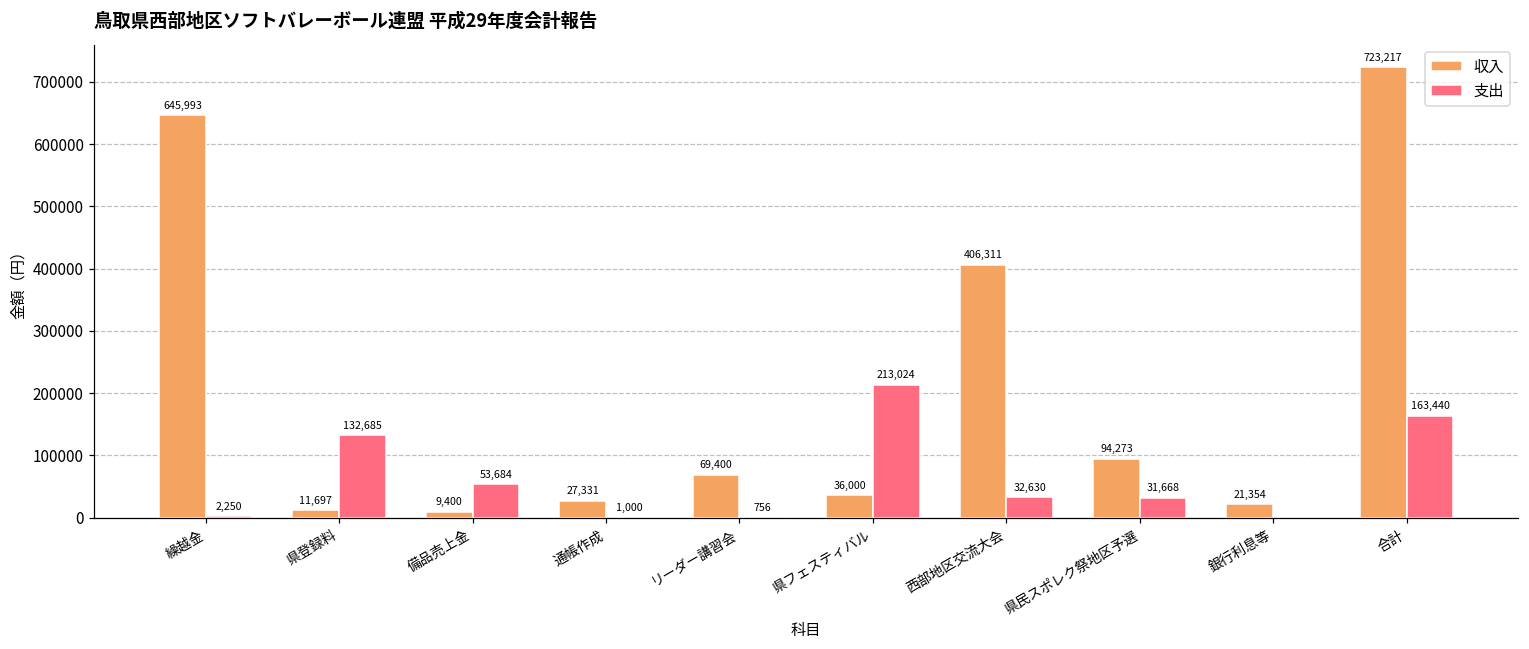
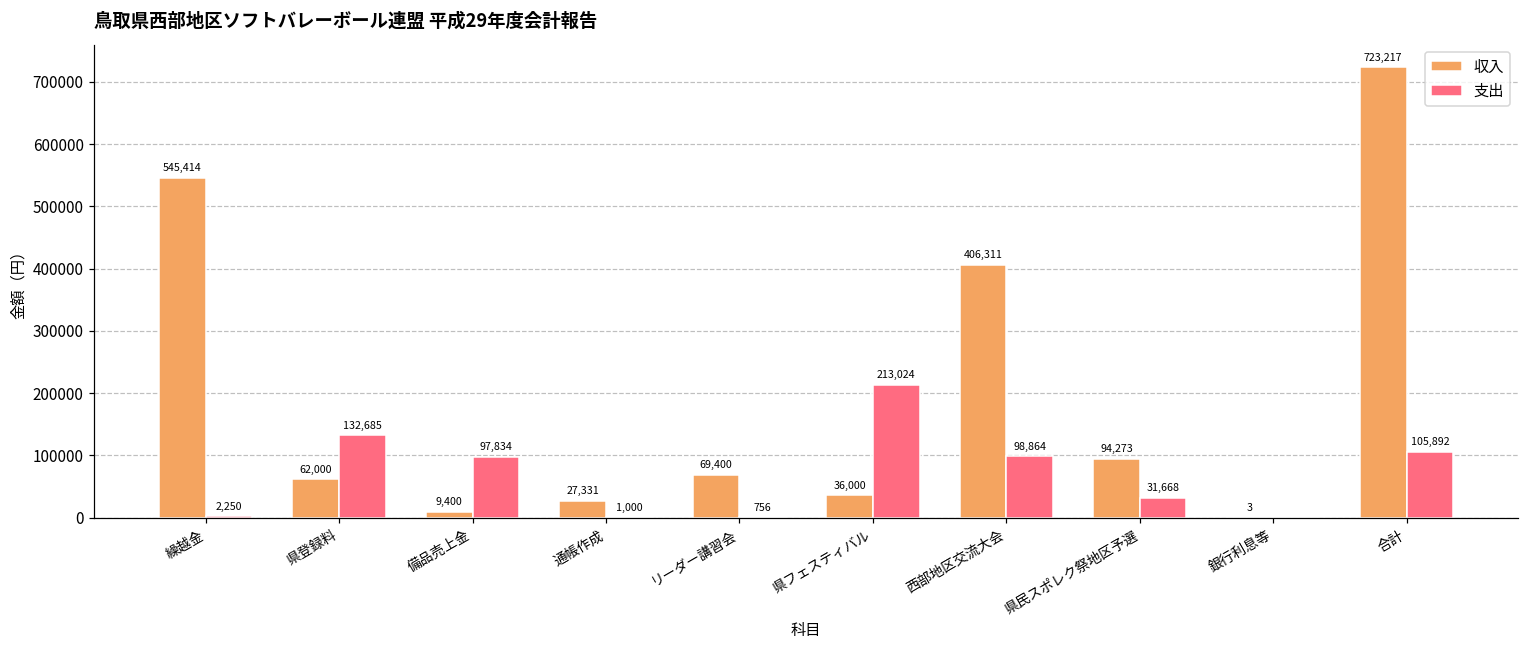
収入, 繰越金: 645,993 -> 545,414
収入, 県登録料: 11,697 -> 62,000
支出, 備品売上金: 53,684 -> 97,834
支出, 西部地区交流大会: 32,630 -> 98,864
収入, 銀行利息等: 21,354 -> 3
支出, 合計: 163,440 -> 105,892
